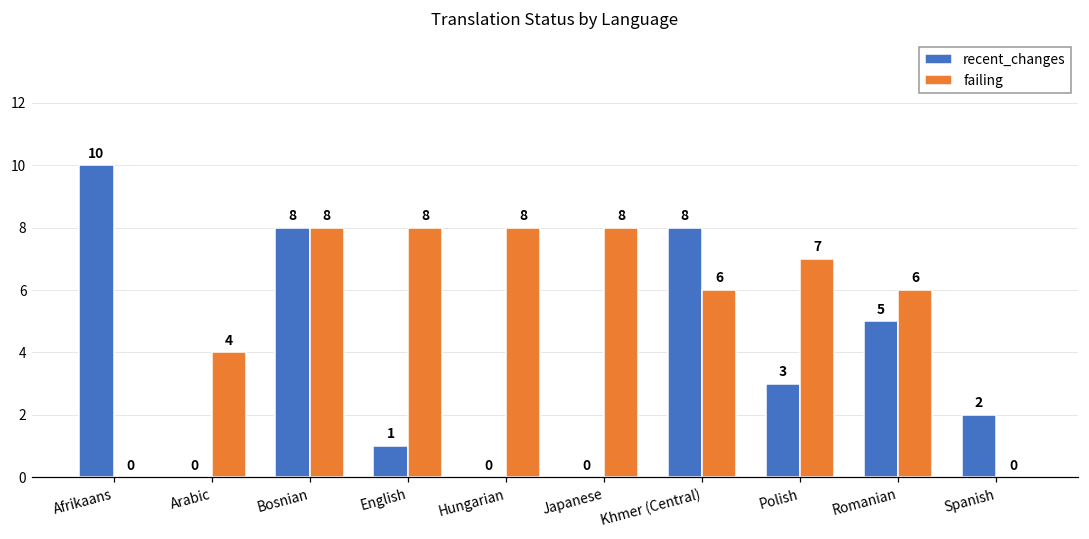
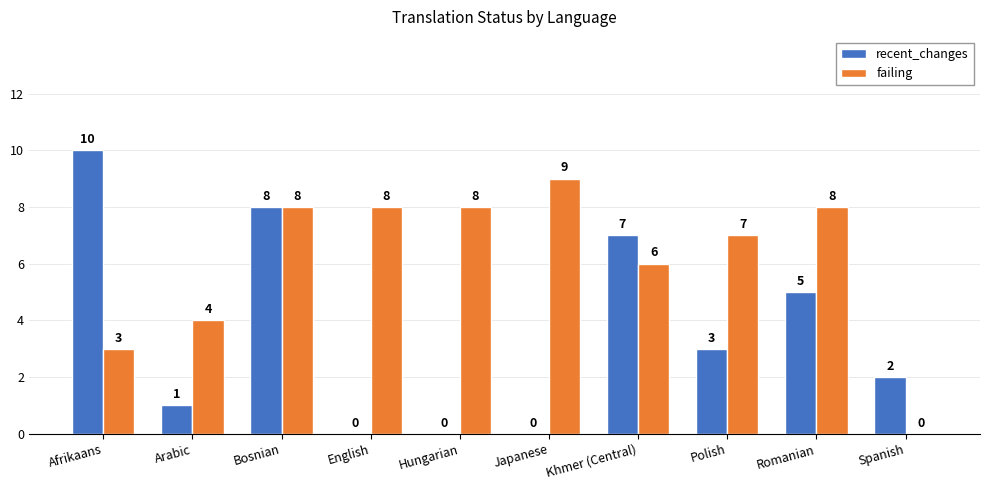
failing, Afrikaans: 0 -> 3
recent_changes, Arabic: 0 -> 1
recent_changes, English: 1 -> 0
failing, Japanese: 8 -> 9
recent_changes, Khmer (Central): 8 -> 7
failing, Romanian: 6 -> 8
